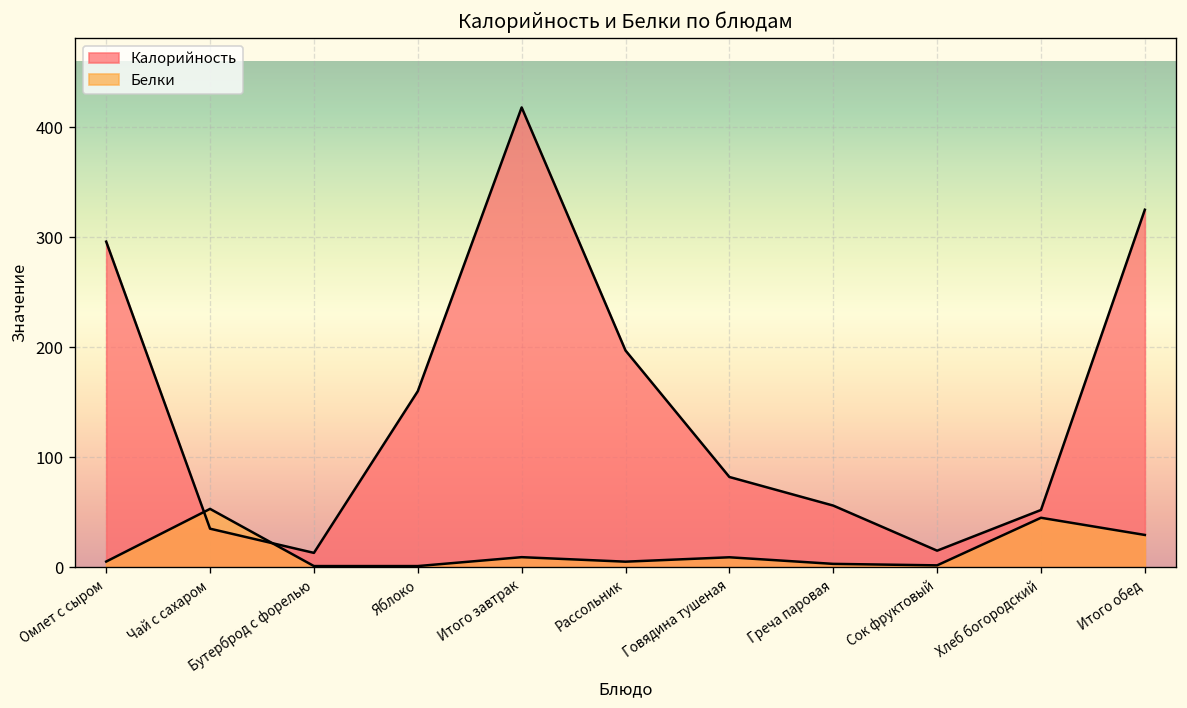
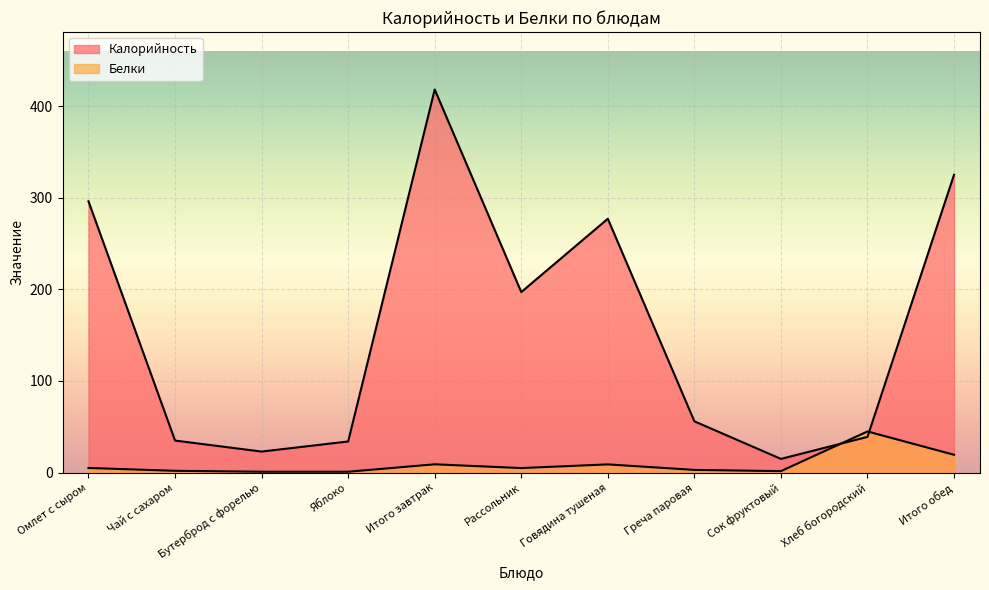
Белки, Чай с сахаром: 50 -> 0
Калорийность, Бутерброд с форелью: 10 -> 20
Калорийность, Яблоко: 160 -> 30
Калорийность, Говядина тушеная: 80 -> 280
Калорийность, Хлеб богородский: 50 -> 40
Белки, Итого обед: 30 -> 20
